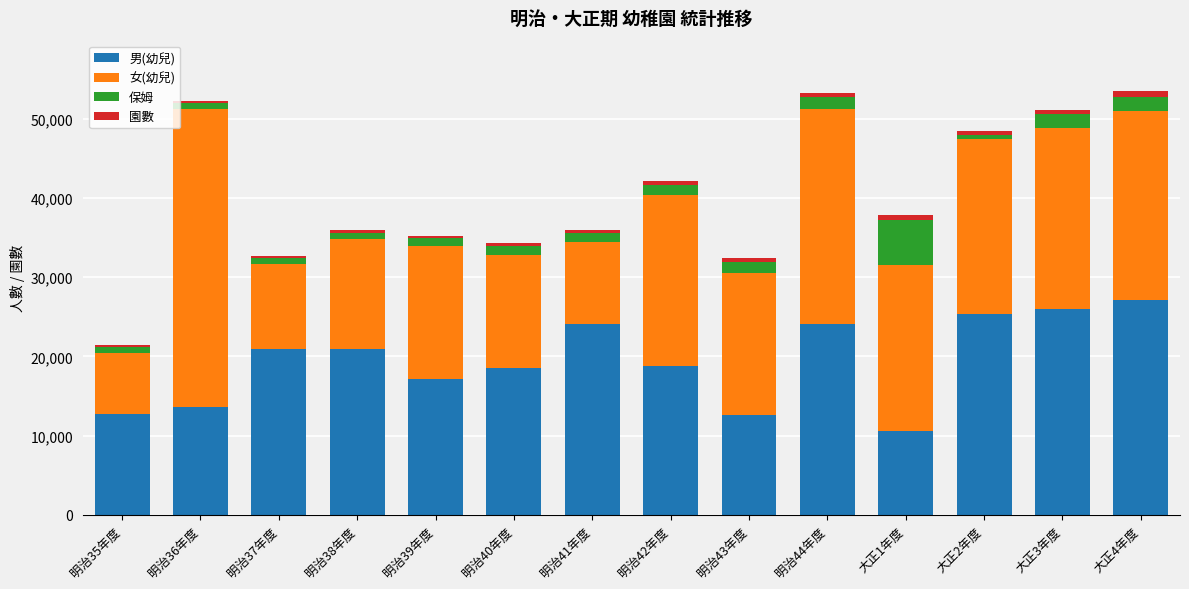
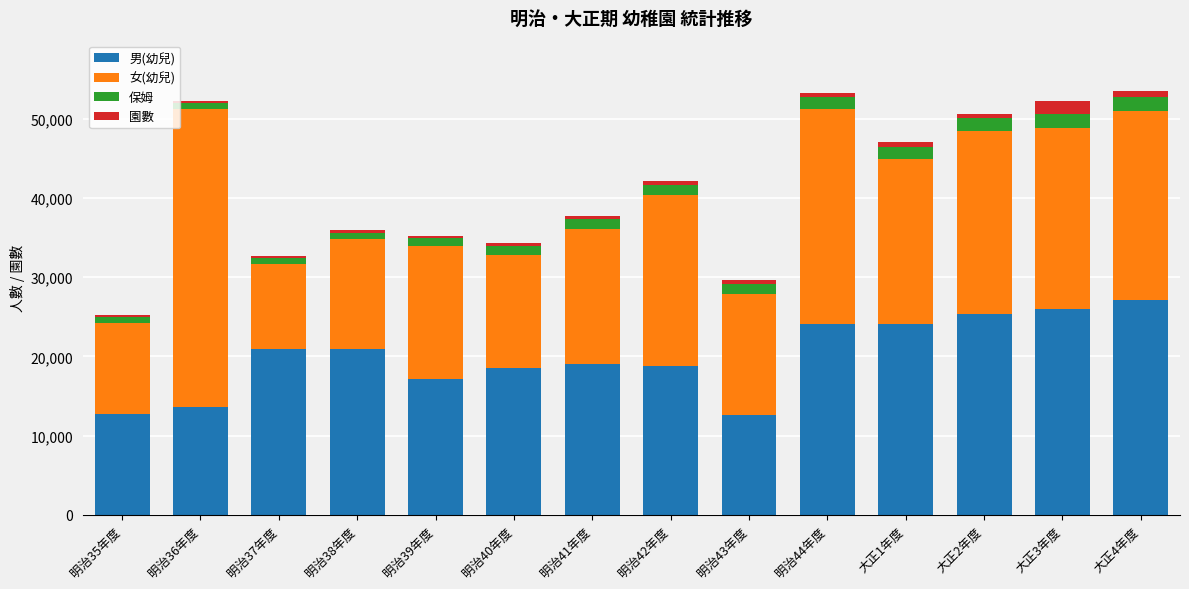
女(幼兒), 明治35年度: 8,000 -> 11,000
男(幼兒), 明治41年度: 24,000 -> 19,000
女(幼兒), 明治41年度: 10,000 -> 17,000
女(幼兒), 明治43年度: 18,000 -> 15,000
男(幼兒), 大正1年度: 11,000 -> 24,000
保姆, 大正1年度: 6,000 -> 2,000
女(幼兒), 大正2年度: 22,000 -> 23,000
保姆, 大正2年度: 1,000 -> 2,000
園數, 大正3年度: 1,000 -> 2,000
